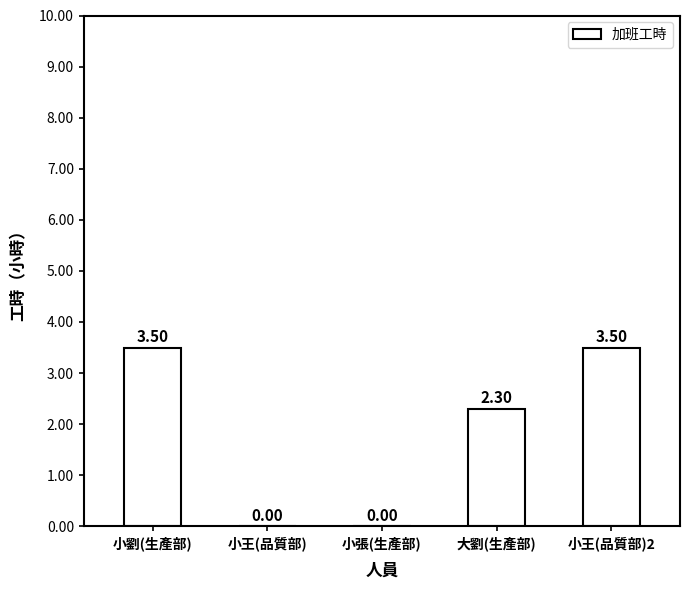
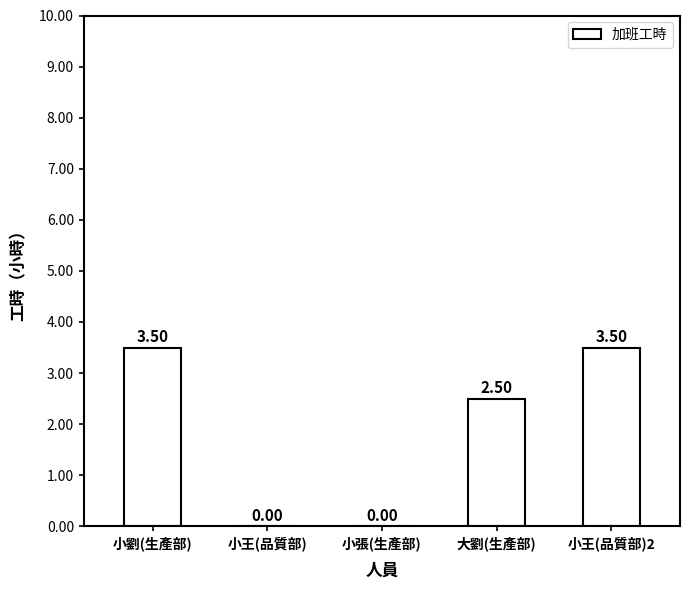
大劉(生產部): 2.30 -> 2.50
